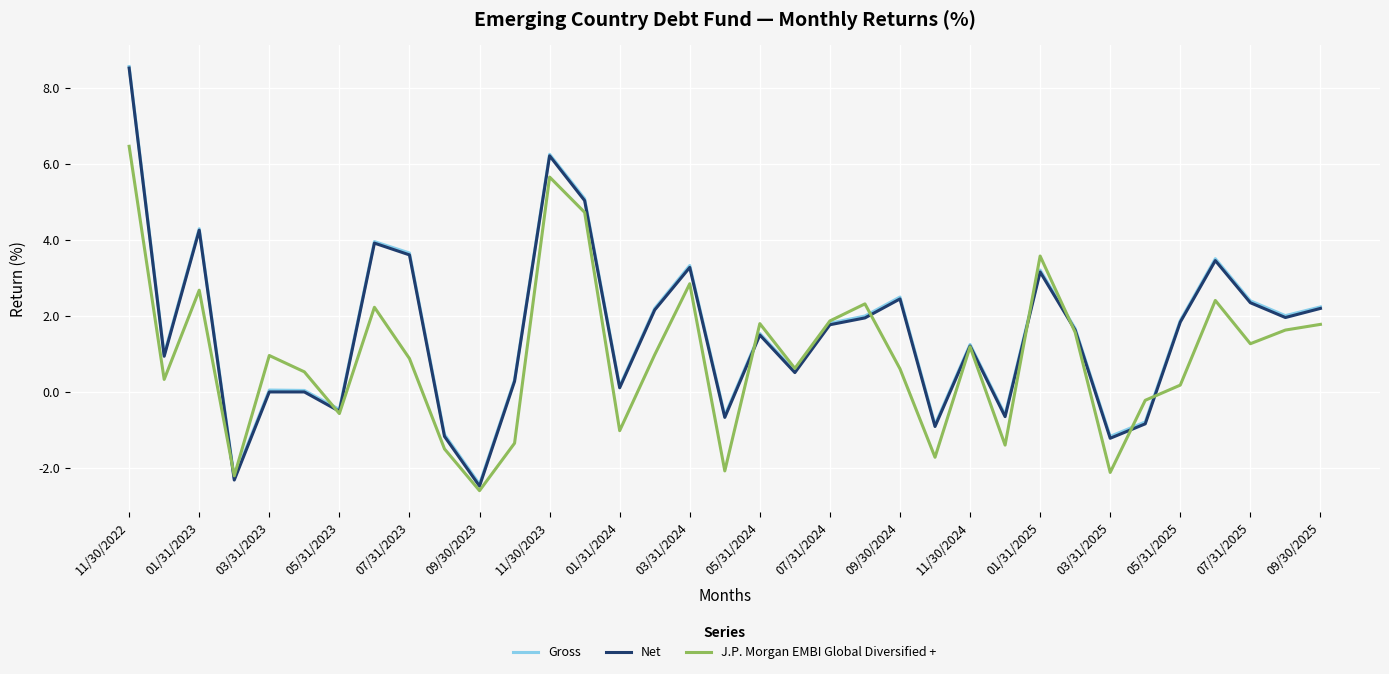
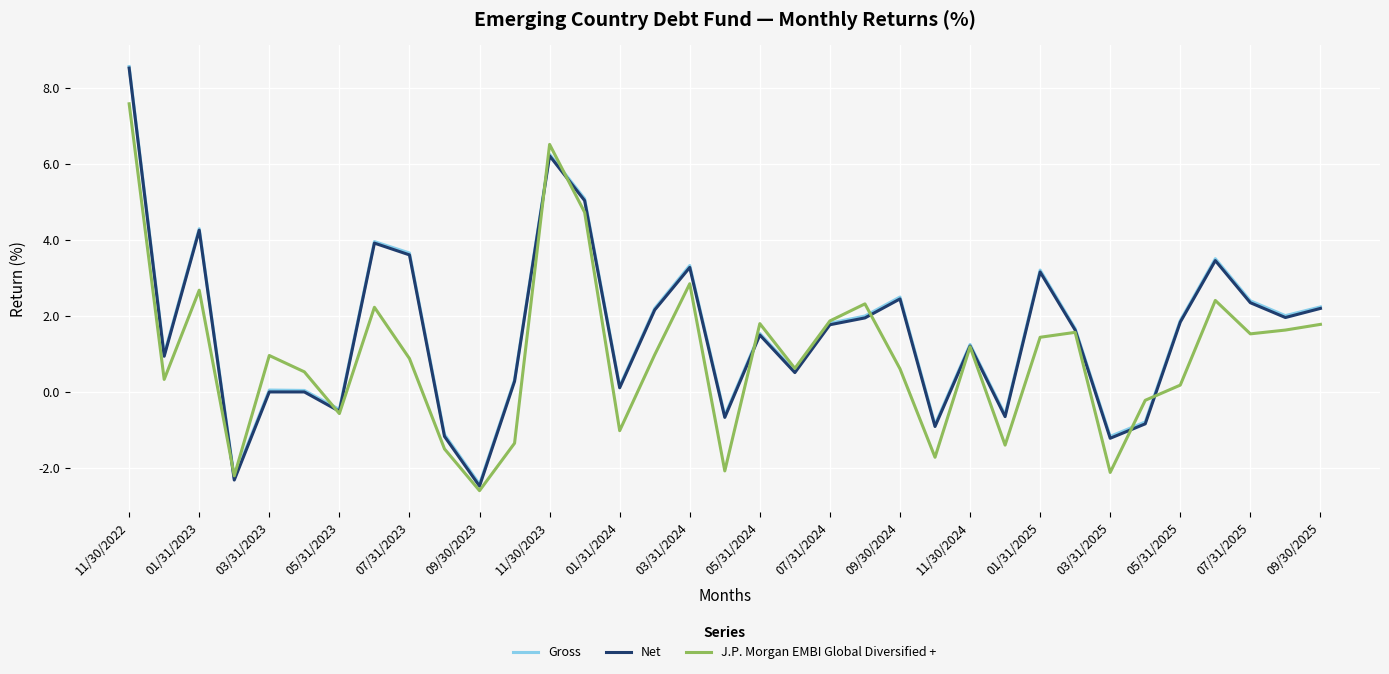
J.P. Morgan EMBI Global Diversified +, 11/30/2022: 6.5 -> 7.6
J.P. Morgan EMBI Global Diversified +, 11/30/2023: 5.7 -> 6.5
J.P. Morgan EMBI Global Diversified +, 01/31/2025: 3.6 -> 1.4
J.P. Morgan EMBI Global Diversified +, 07/31/2025: 1.3 -> 1.5
